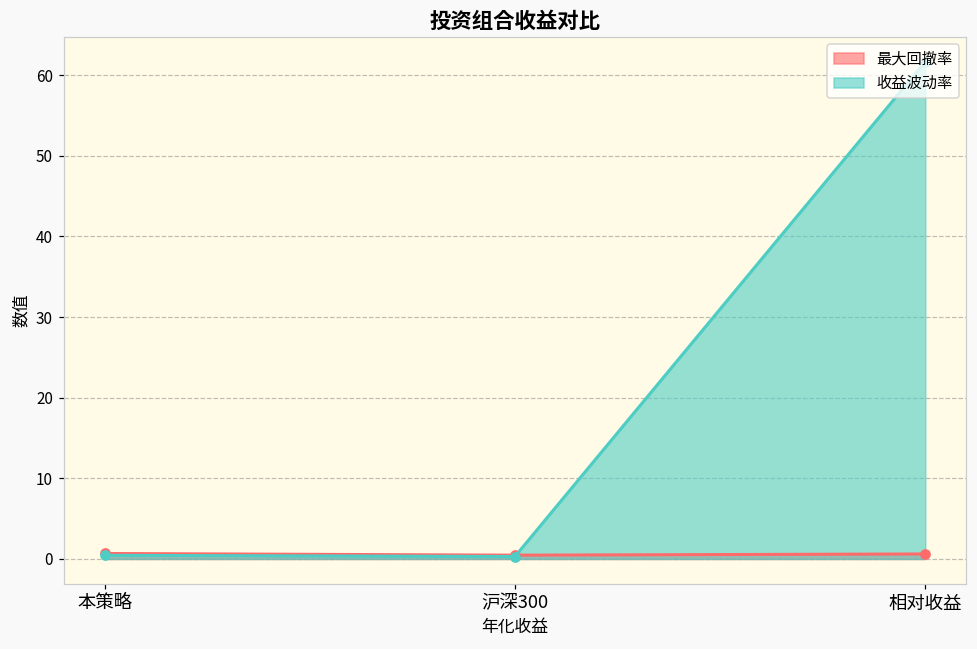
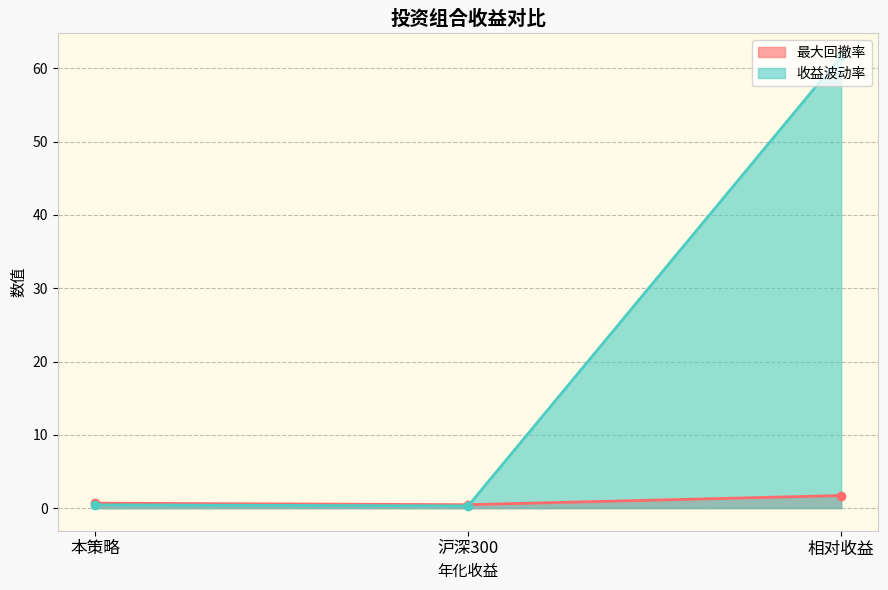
最大回撤率, 相对收益: 1 -> 2
